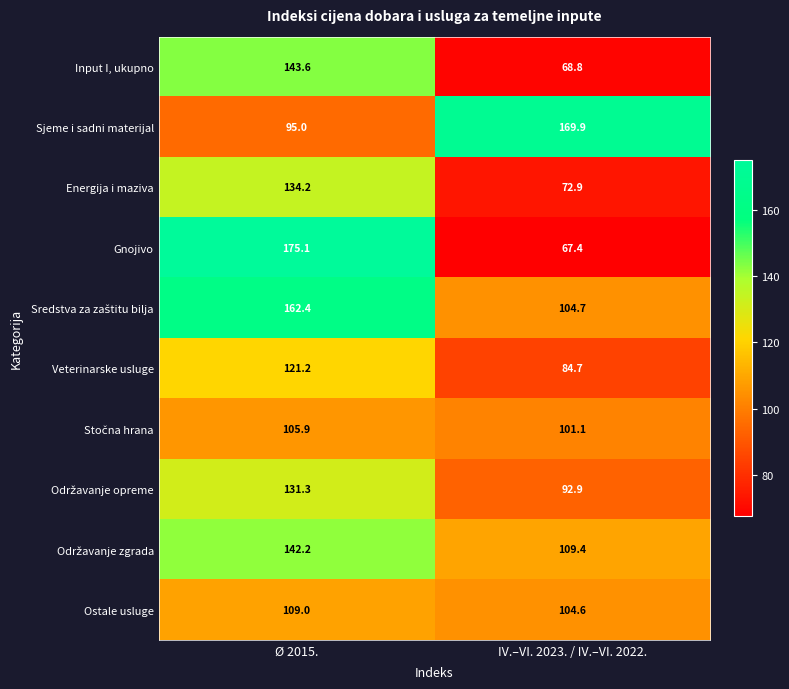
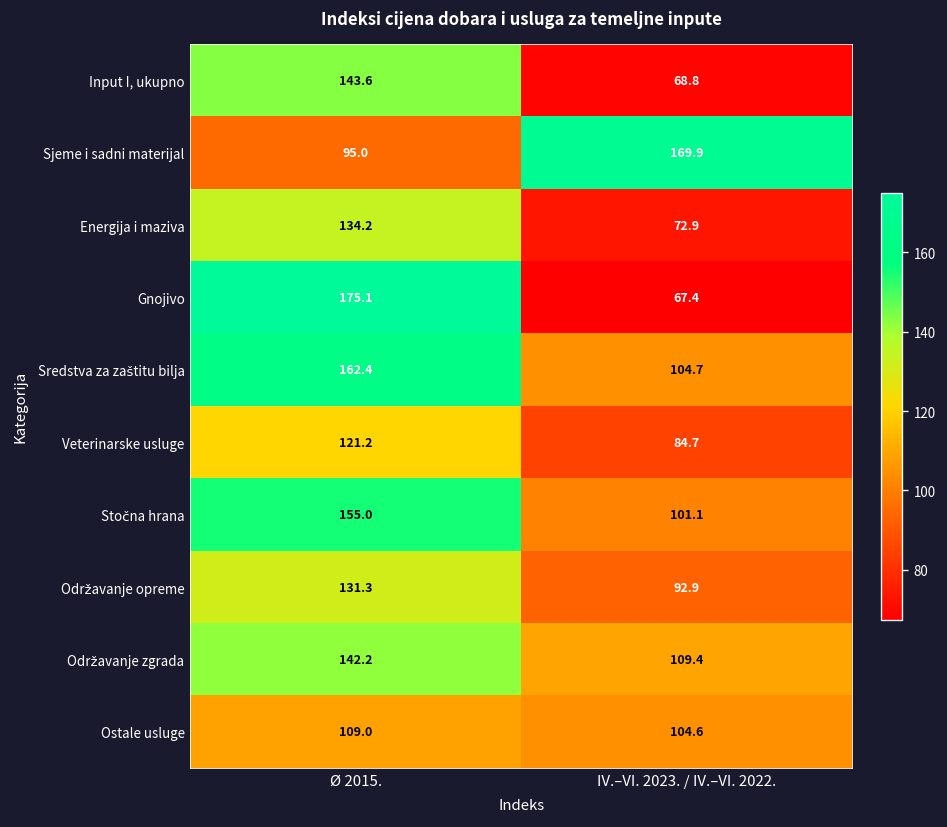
Stočna hrana, Ø 2015.: 105.9 -> 155.0
